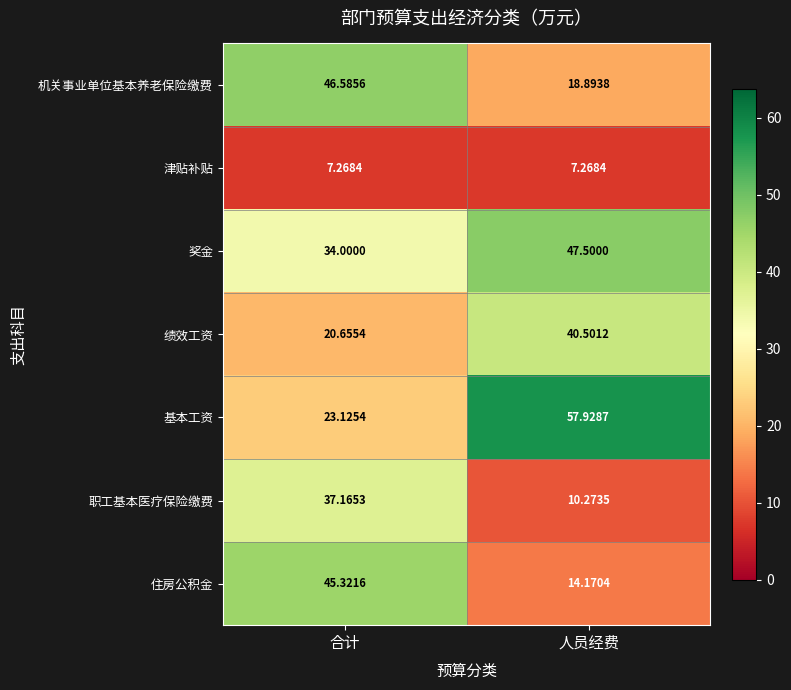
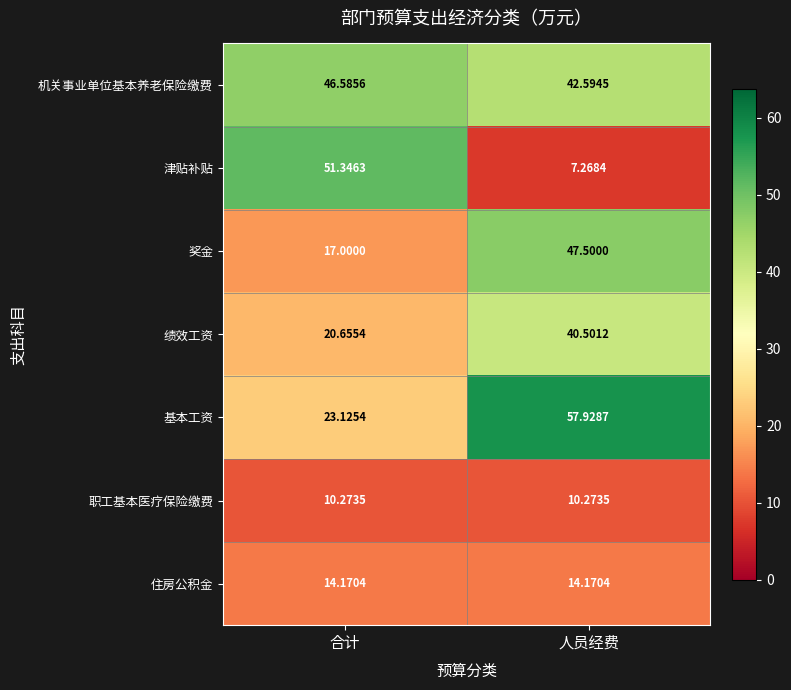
机关事业单位基本养老保险缴费, 人员经费: 18.8938 -> 42.5945
津贴补贴, 合计: 7.2684 -> 51.3463
奖金, 合计: 34.0000 -> 17.0000
职工基本医疗保险缴费, 合计: 37.1653 -> 10.2735
住房公积金, 合计: 45.3216 -> 14.1704
